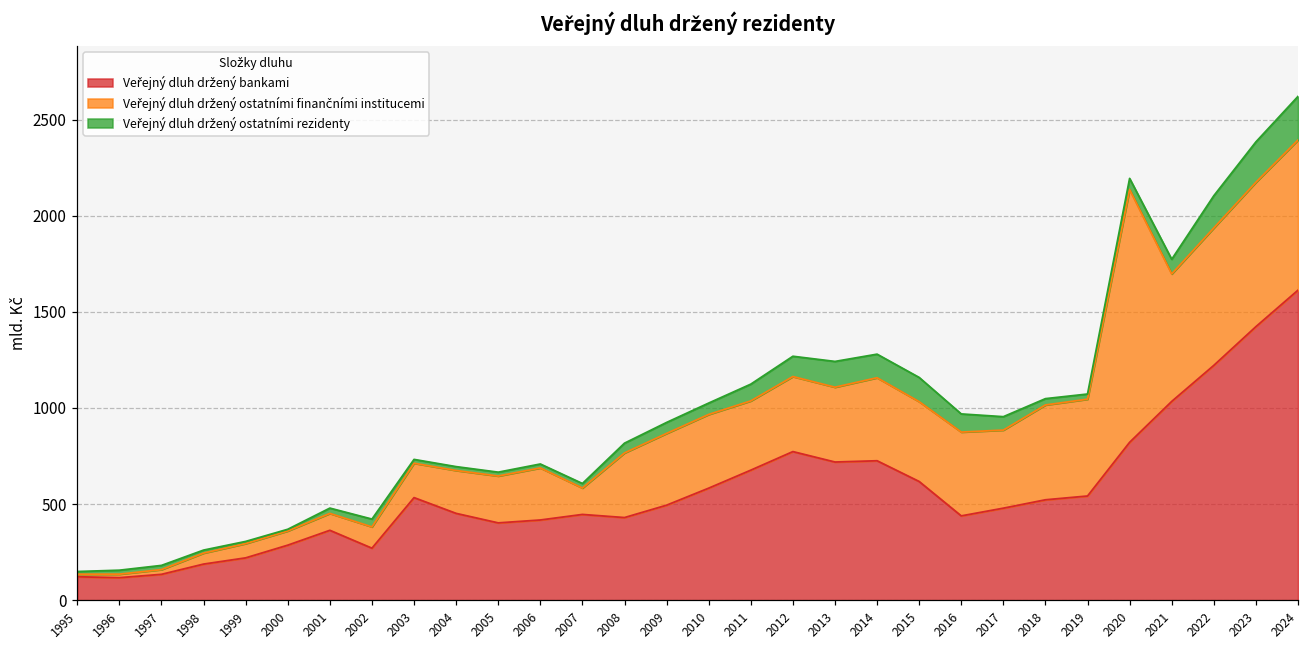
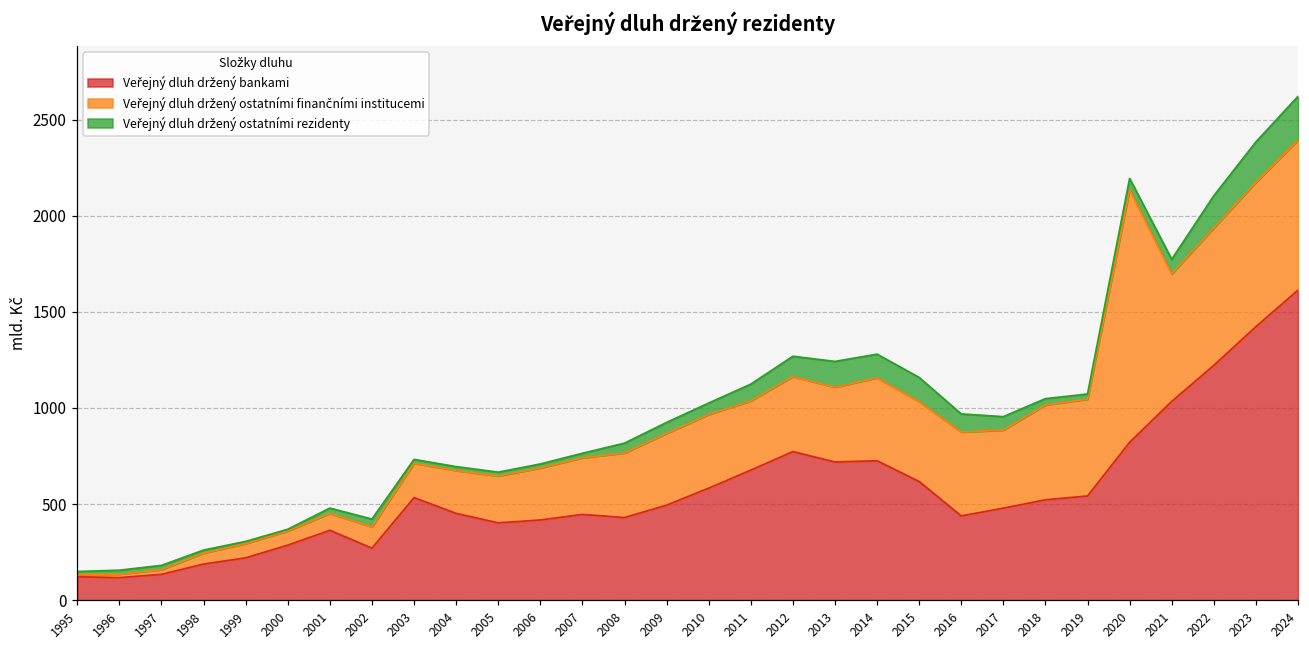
Veřejný dluh držený ostatními finančními institucemi, 2007: 140 -> 290
